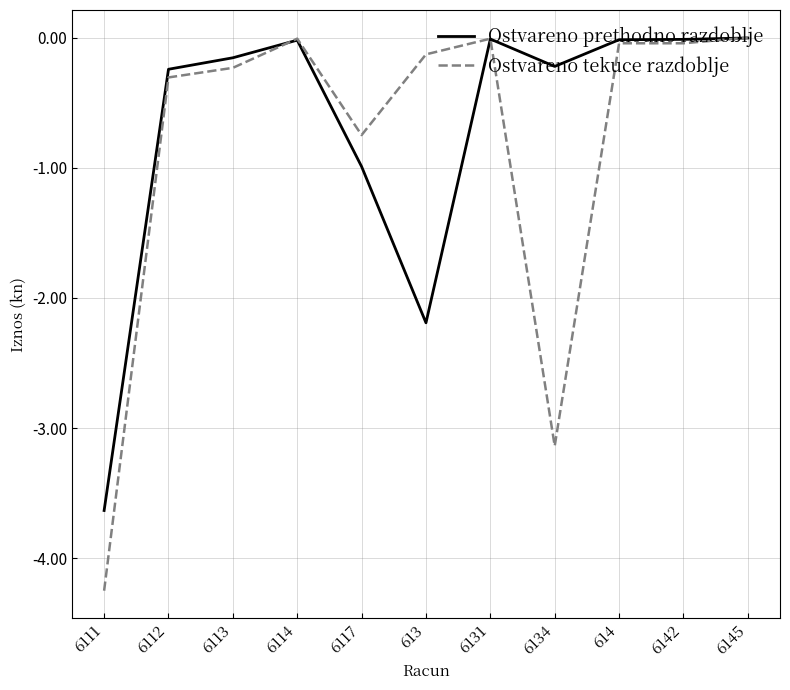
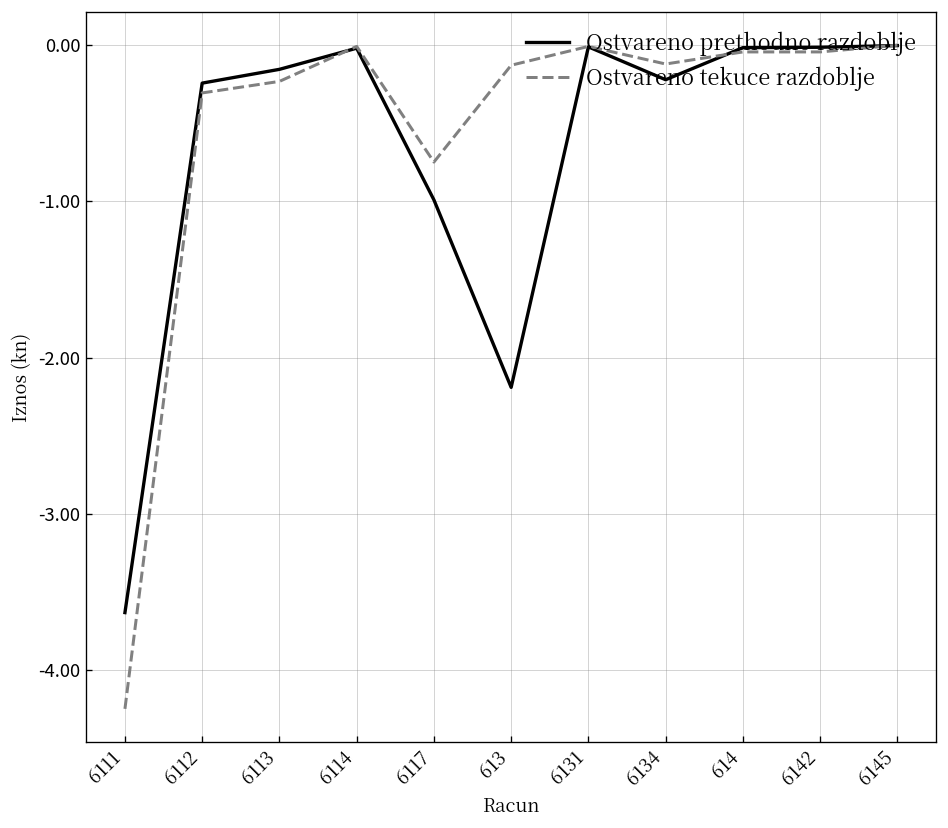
Ostvareno tekuce razdoblje, 6134: -3.14 -> -0.12
